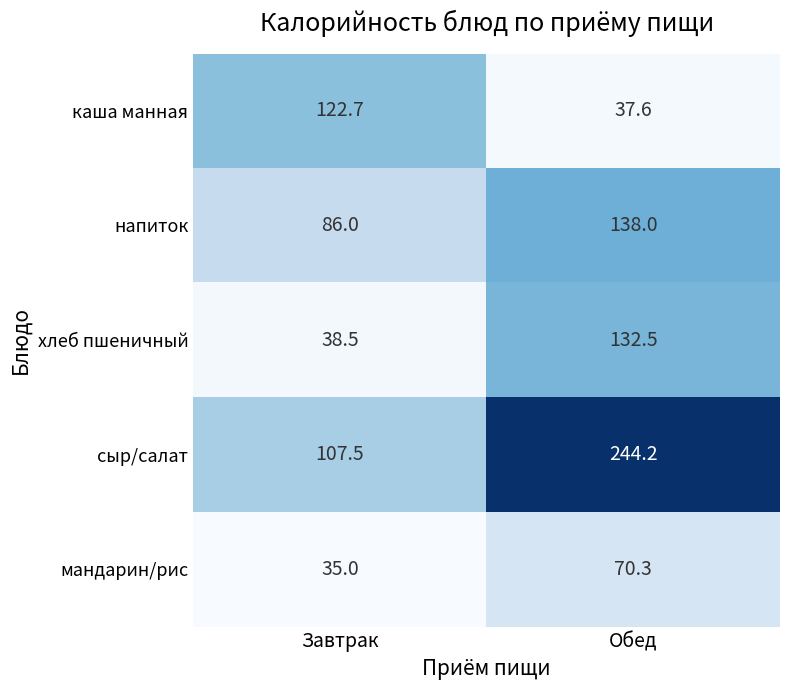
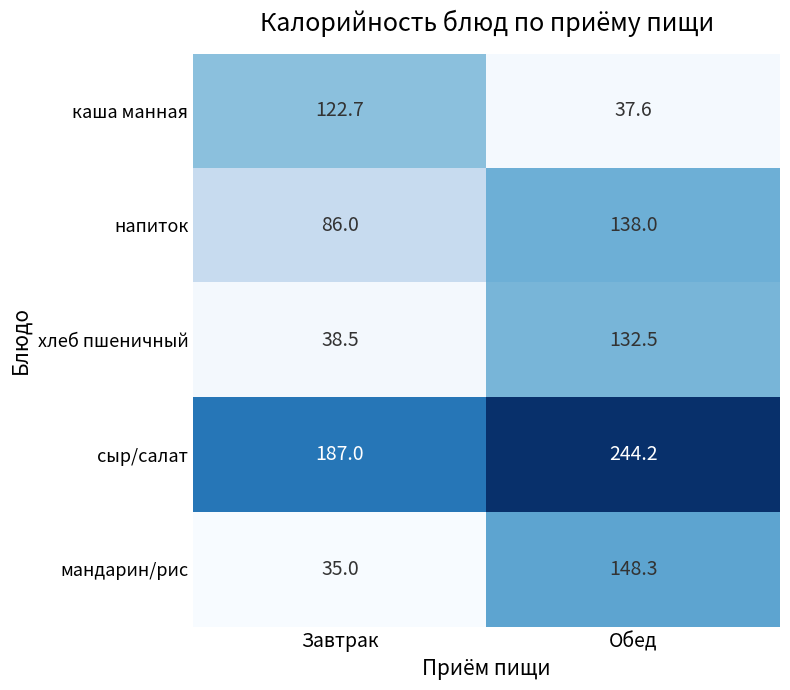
сыр/салат, Завтрак: 107.5 -> 187.0
мандарин/рис, Обед: 70.3 -> 148.3
